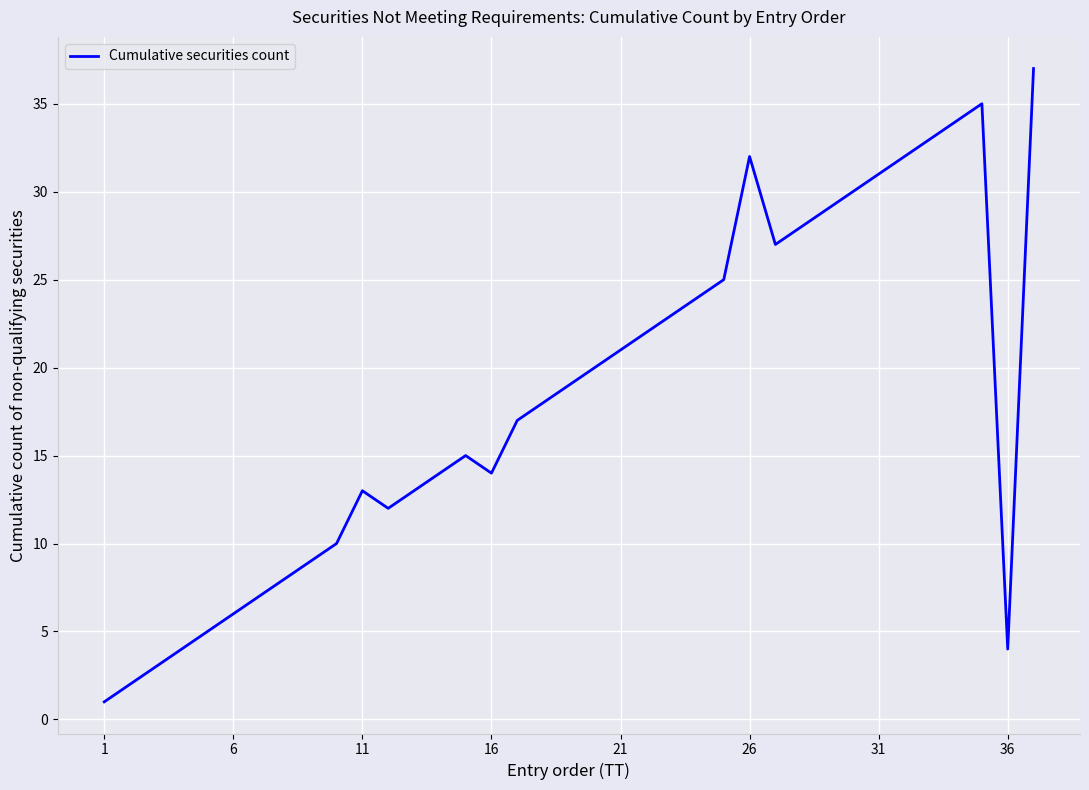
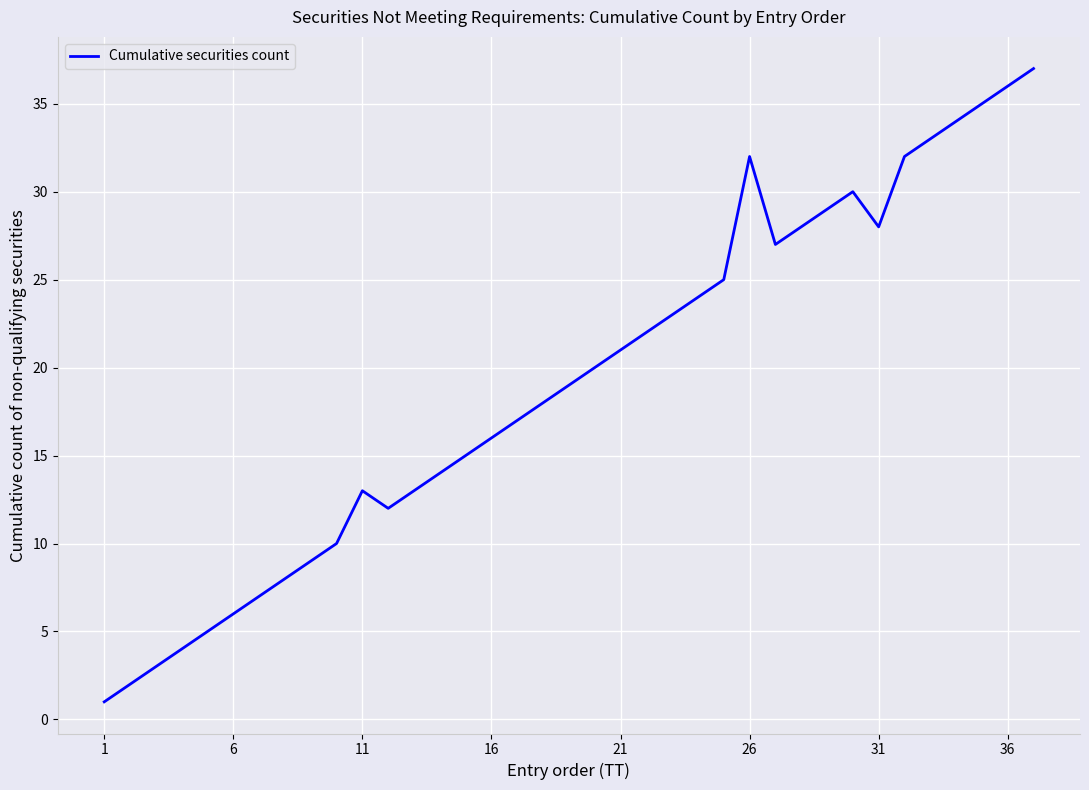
16: 14 -> 16
31: 31 -> 28
36: 4 -> 36
